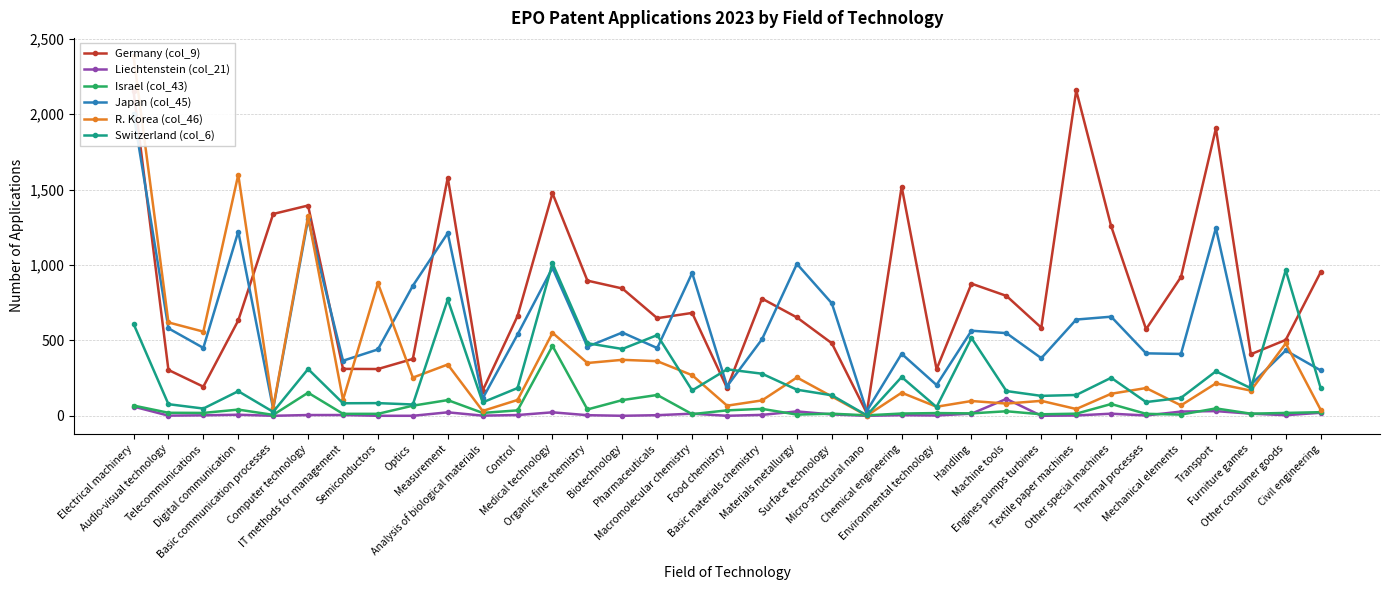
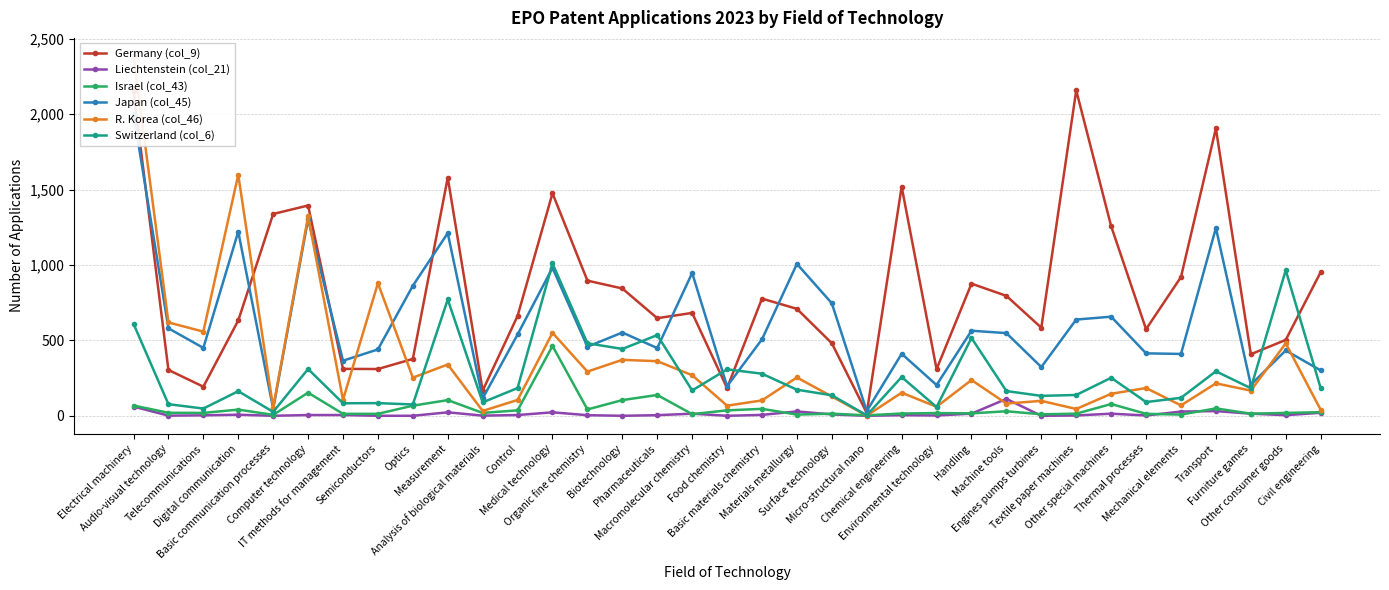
R. Korea (col_46), Organic fine chemistry: 350 -> 290
Germany (col_9), Materials metallurgy: 650 -> 710
R. Korea (col_46), Handling: 100 -> 240
Japan (col_45), Engines pumps turbines: 380 -> 320
